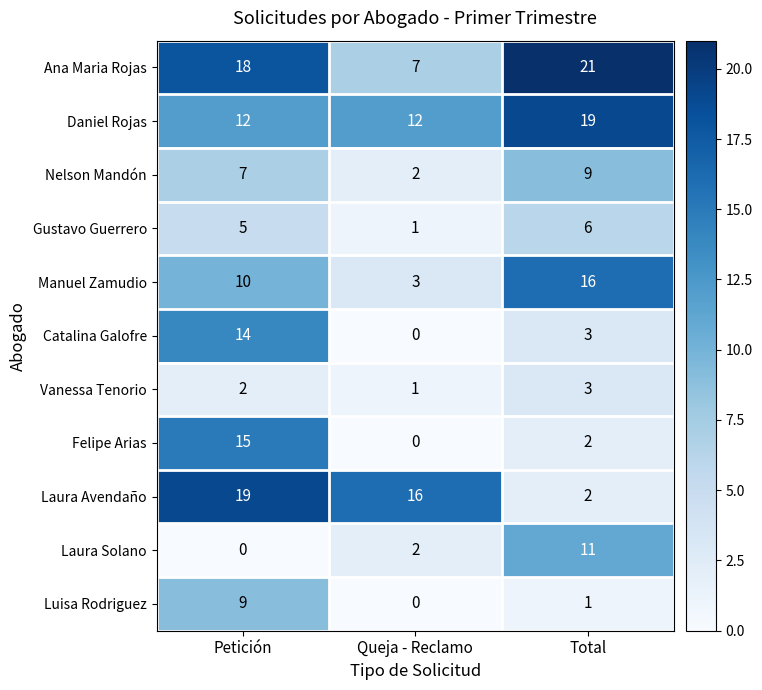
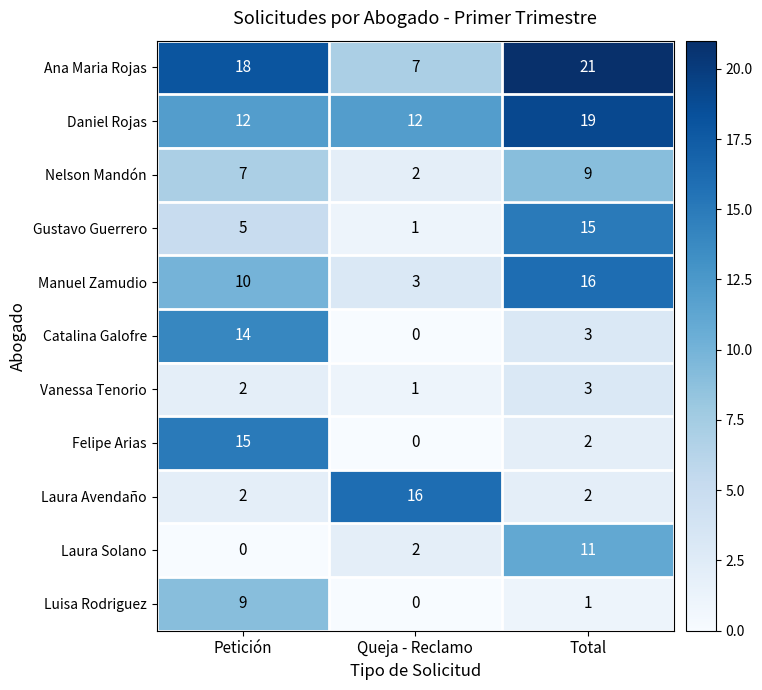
Gustavo Guerrero, Total: 6 -> 15
Laura Avendaño, Petición: 19 -> 2
